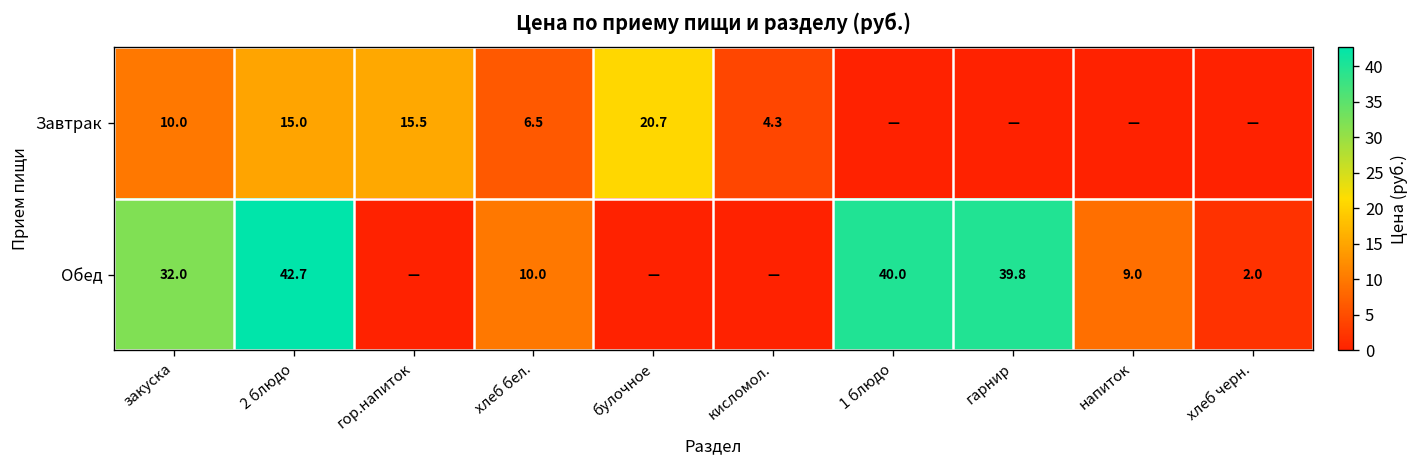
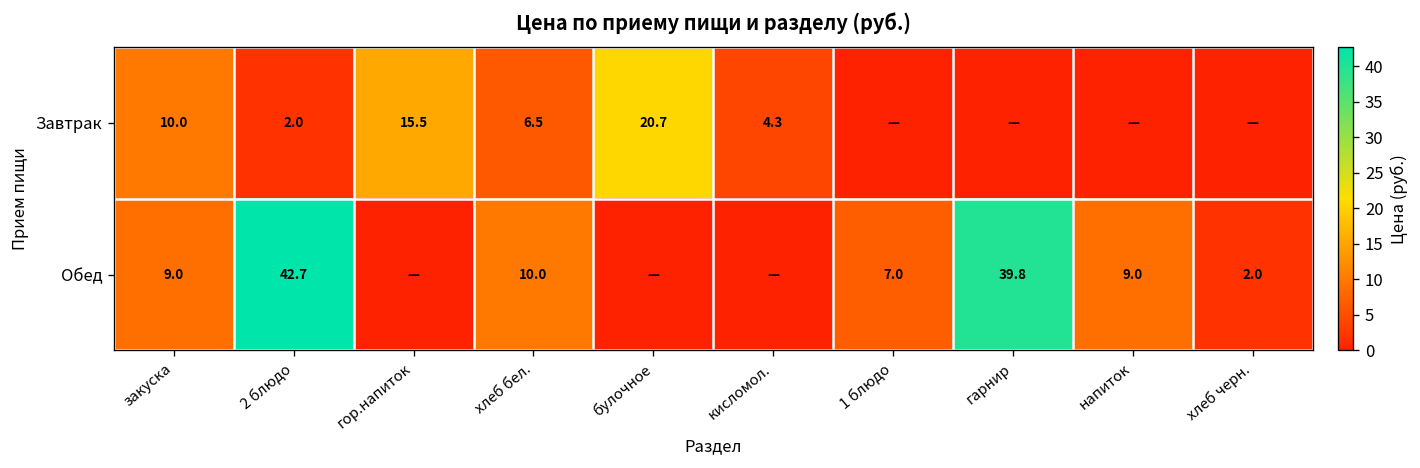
Завтрак, 2 блюдо: 15.0 -> 2.0
Обед, закуска: 32.0 -> 9.0
Обед, 1 блюдо: 40.0 -> 7.0
